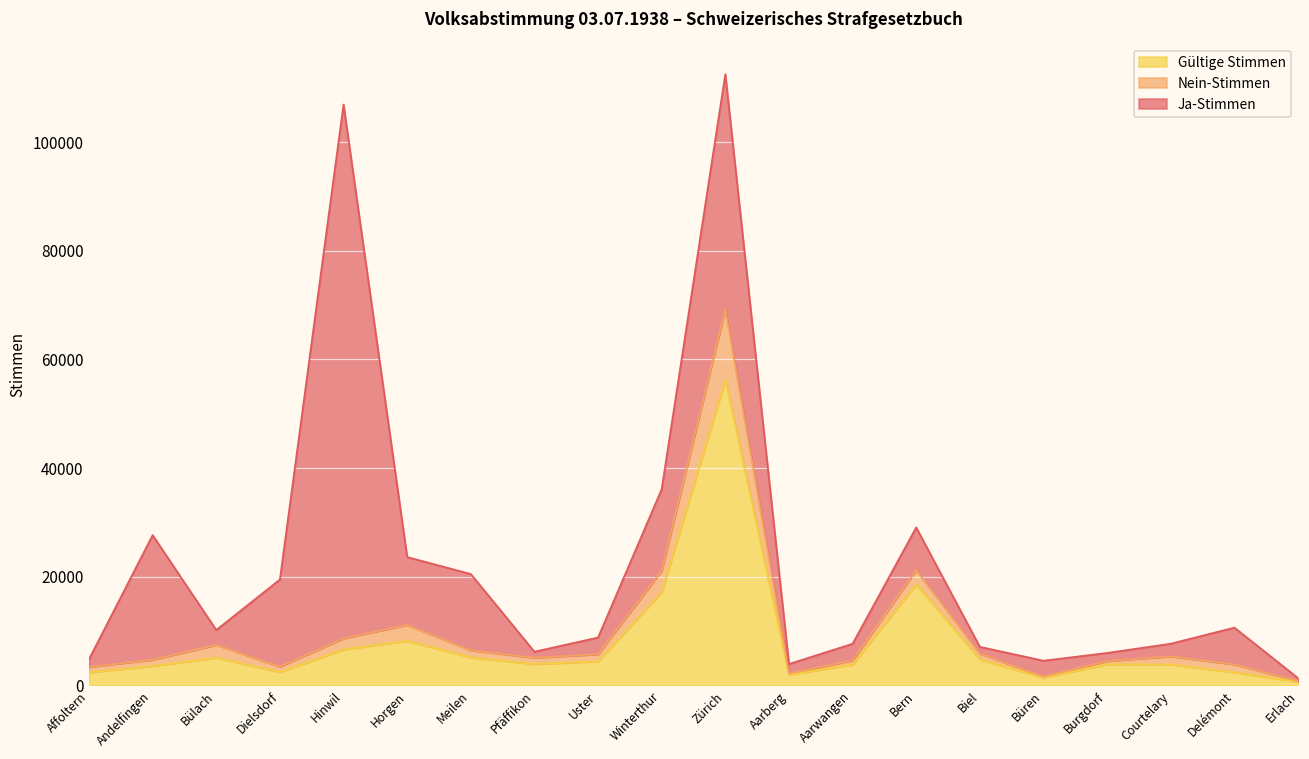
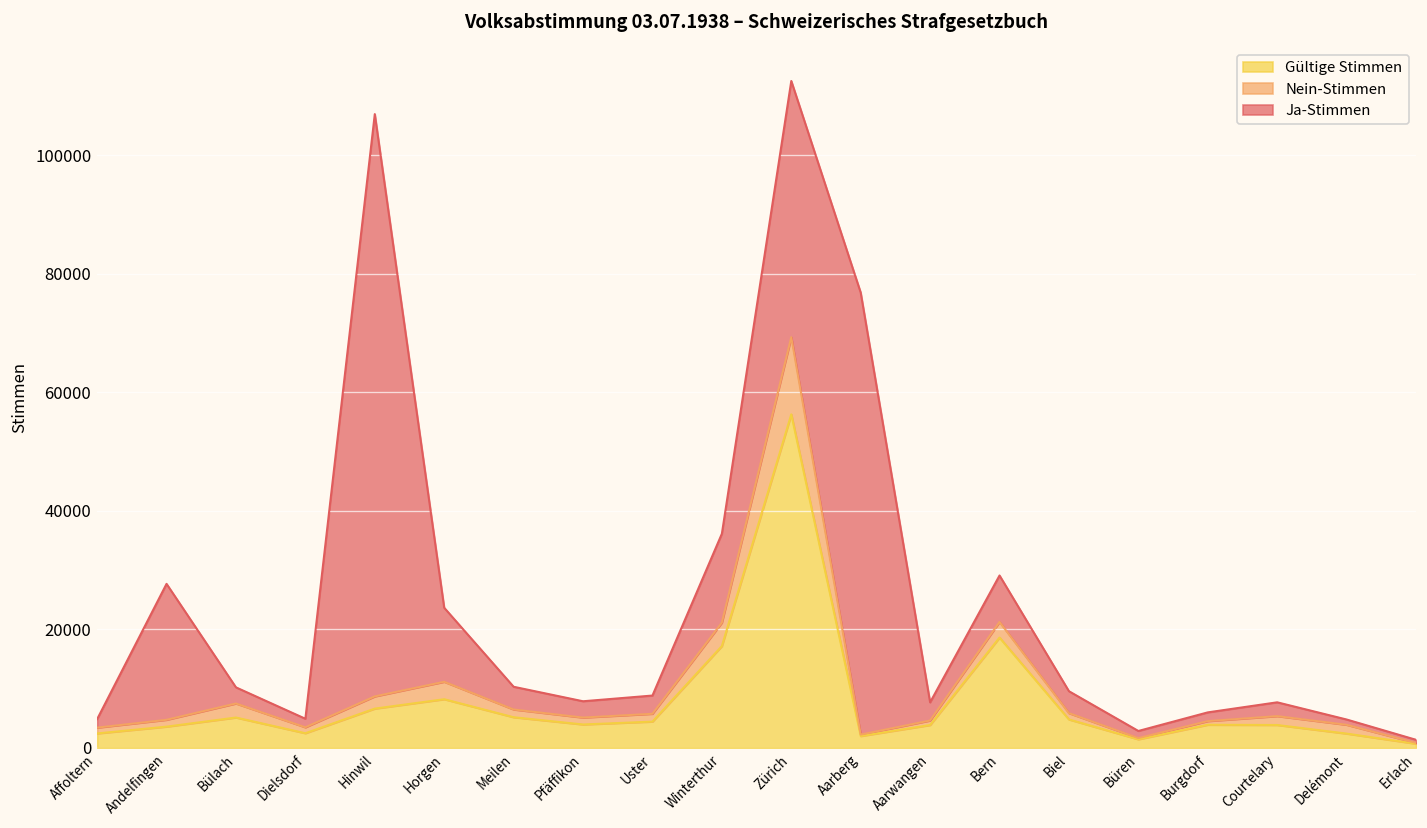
Ja-Stimmen, Dielsdorf: 16000 -> 1000
Ja-Stimmen, Meilen: 14000 -> 4000
Ja-Stimmen, Pfäffikon: 1000 -> 3000
Ja-Stimmen, Aarberg: 2000 -> 75000
Ja-Stimmen, Biel: 1000 -> 4000
Ja-Stimmen, Büren: 3000 -> 1000
Ja-Stimmen, Delémont: 7000 -> 1000
